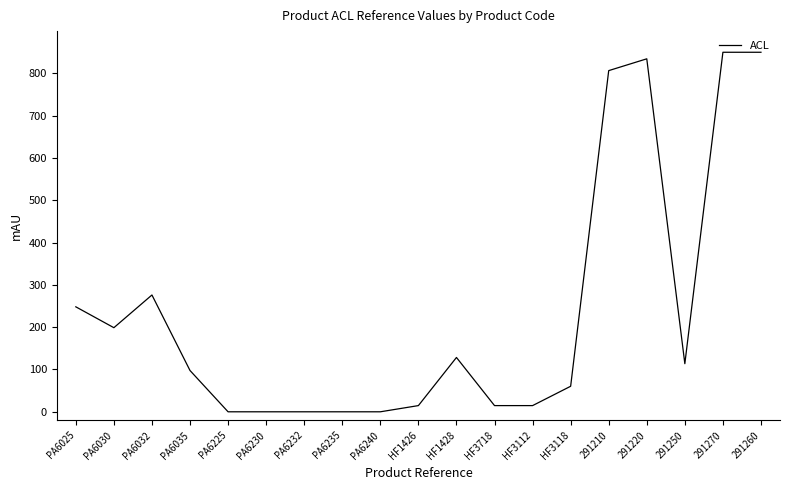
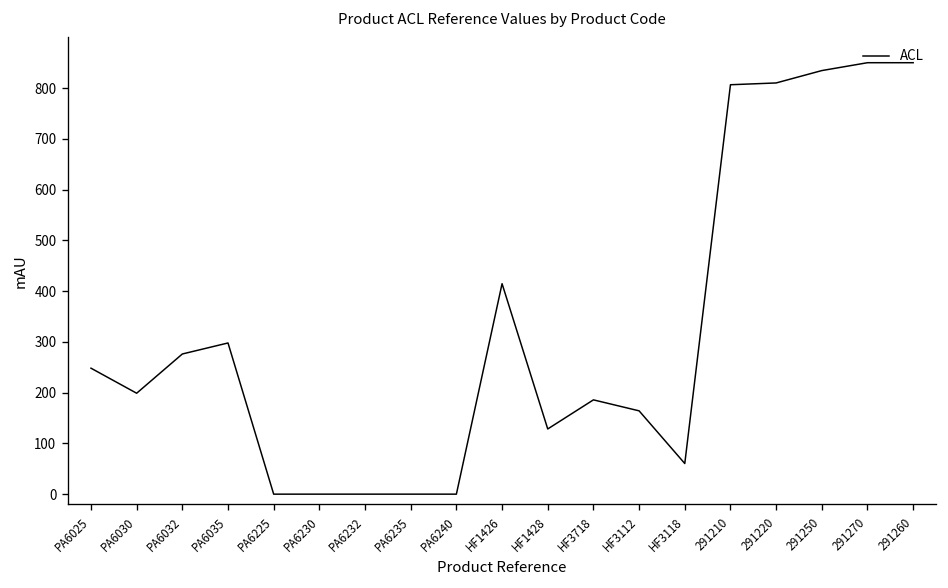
PA6035: 100 -> 300
HF1426: 10 -> 410
HF3718: 10 -> 190
HF3112: 10 -> 160
291220: 830 -> 810
291250: 110 -> 830
